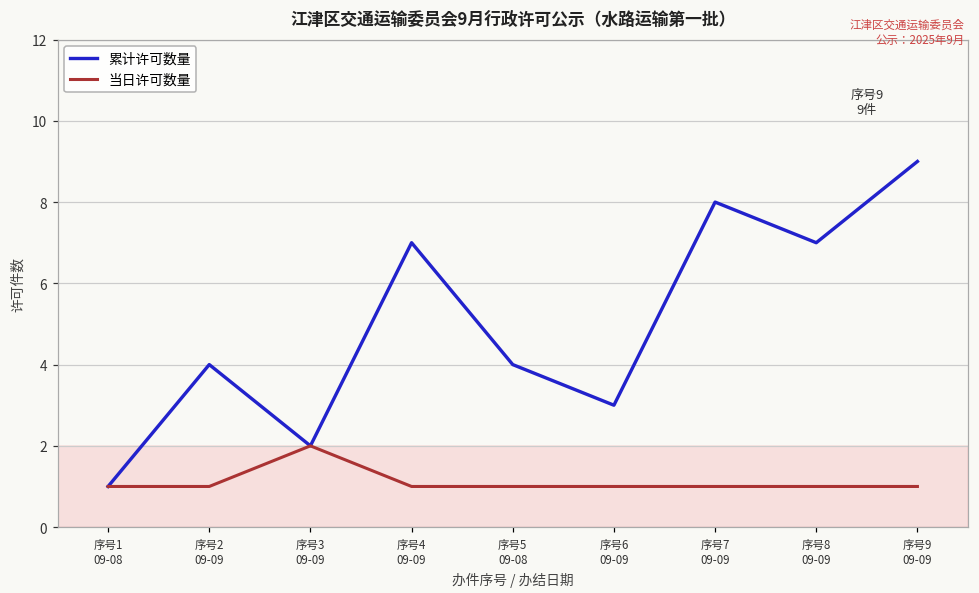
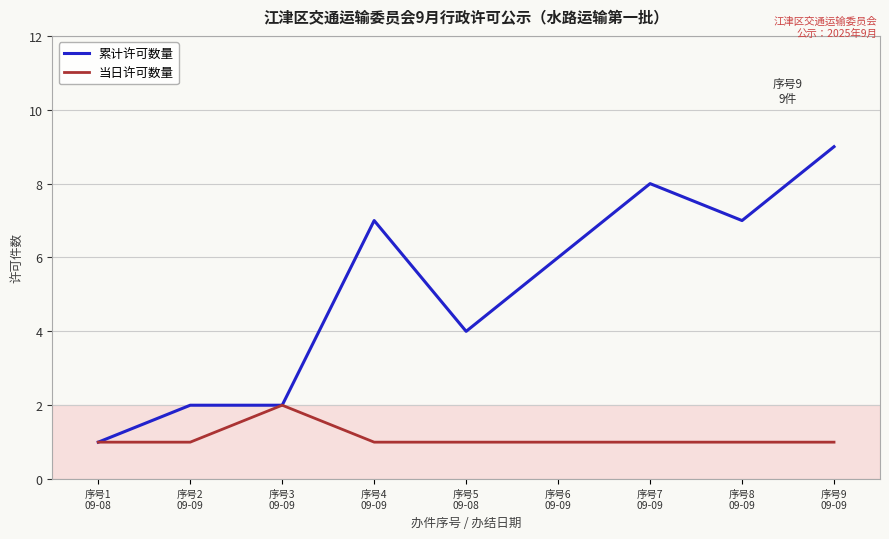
累计许可数量, 序号2 09-09: 4 -> 2
累计许可数量, 序号6 09-09: 3 -> 6
